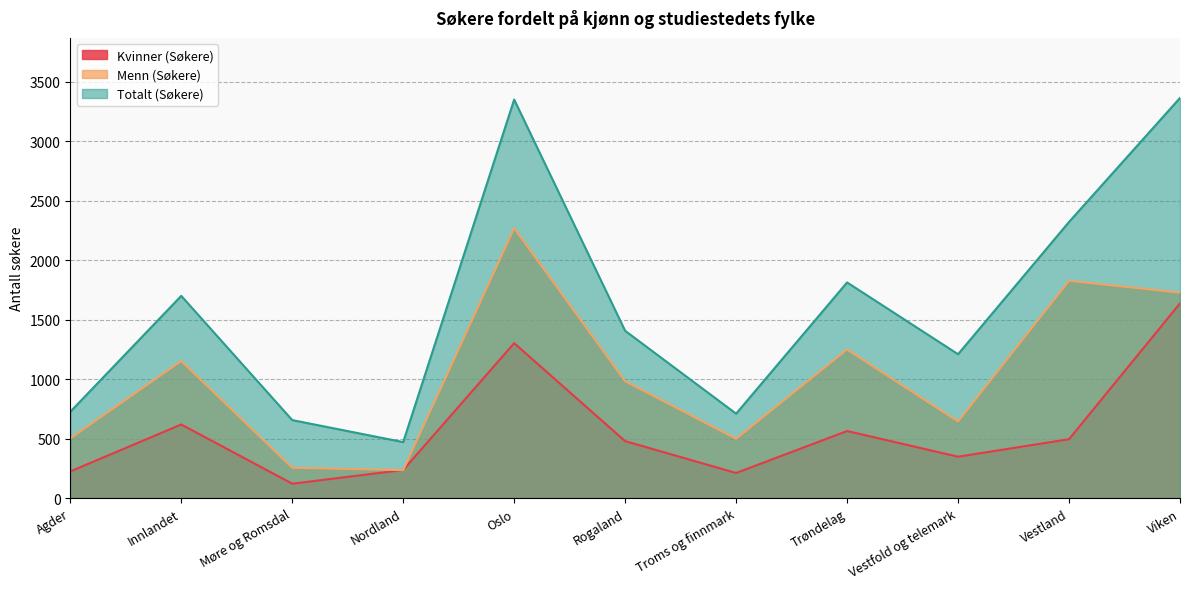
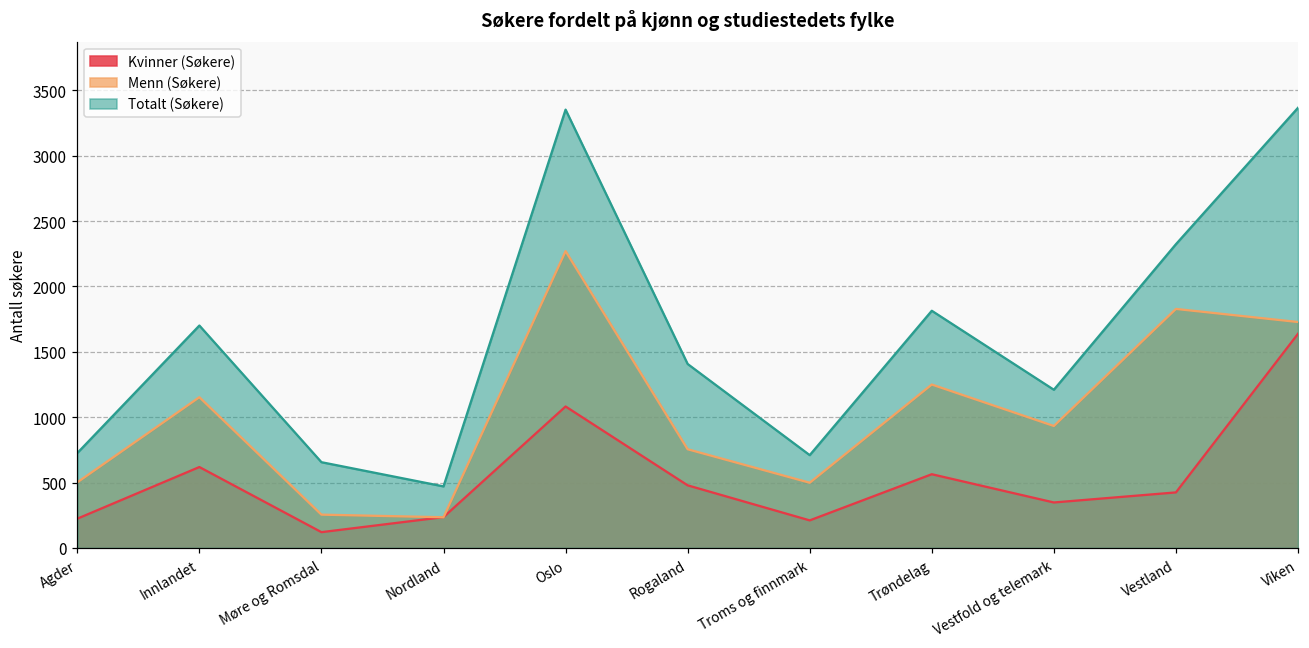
Kvinner (Søkere), Oslo: 1300 -> 1080
Menn (Søkere), Rogaland: 980 -> 760
Menn (Søkere), Vestfold og telemark: 640 -> 930
Kvinner (Søkere), Vestland: 500 -> 430
